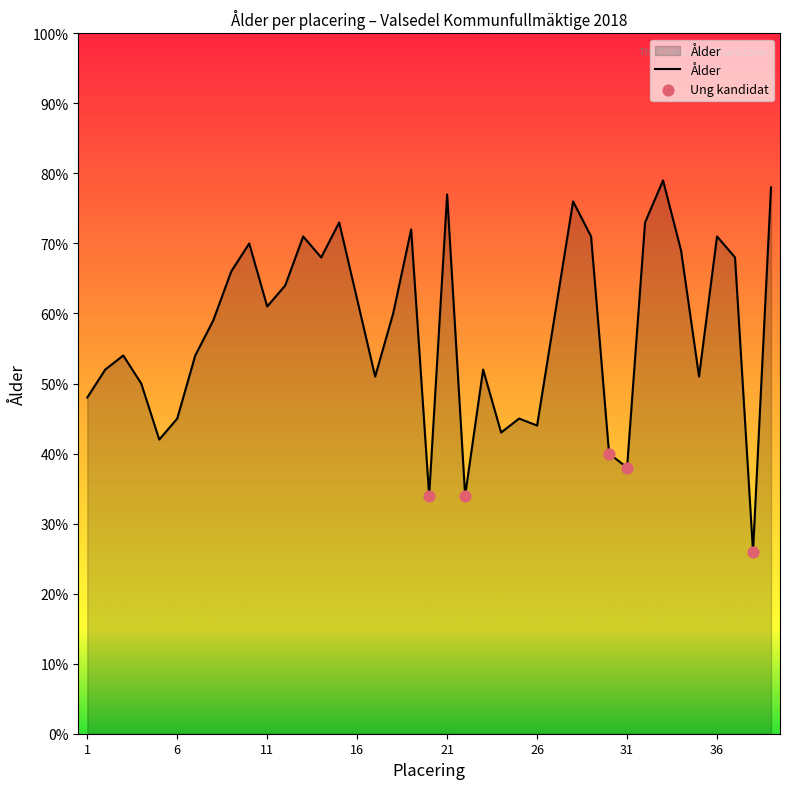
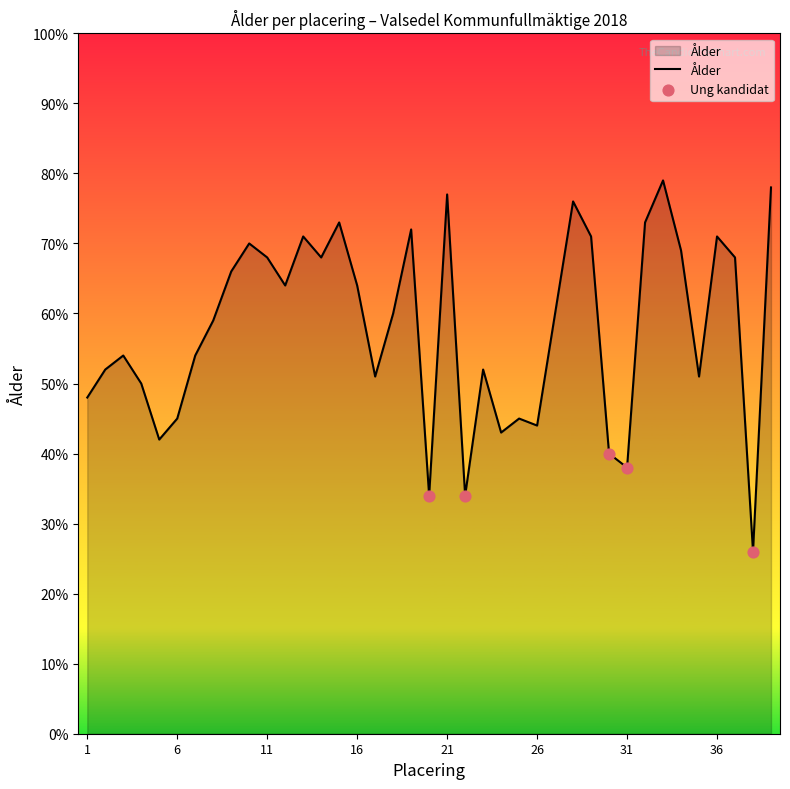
Ålder, 11: 61% -> 68%
Ålder, 16: 62% -> 64%
